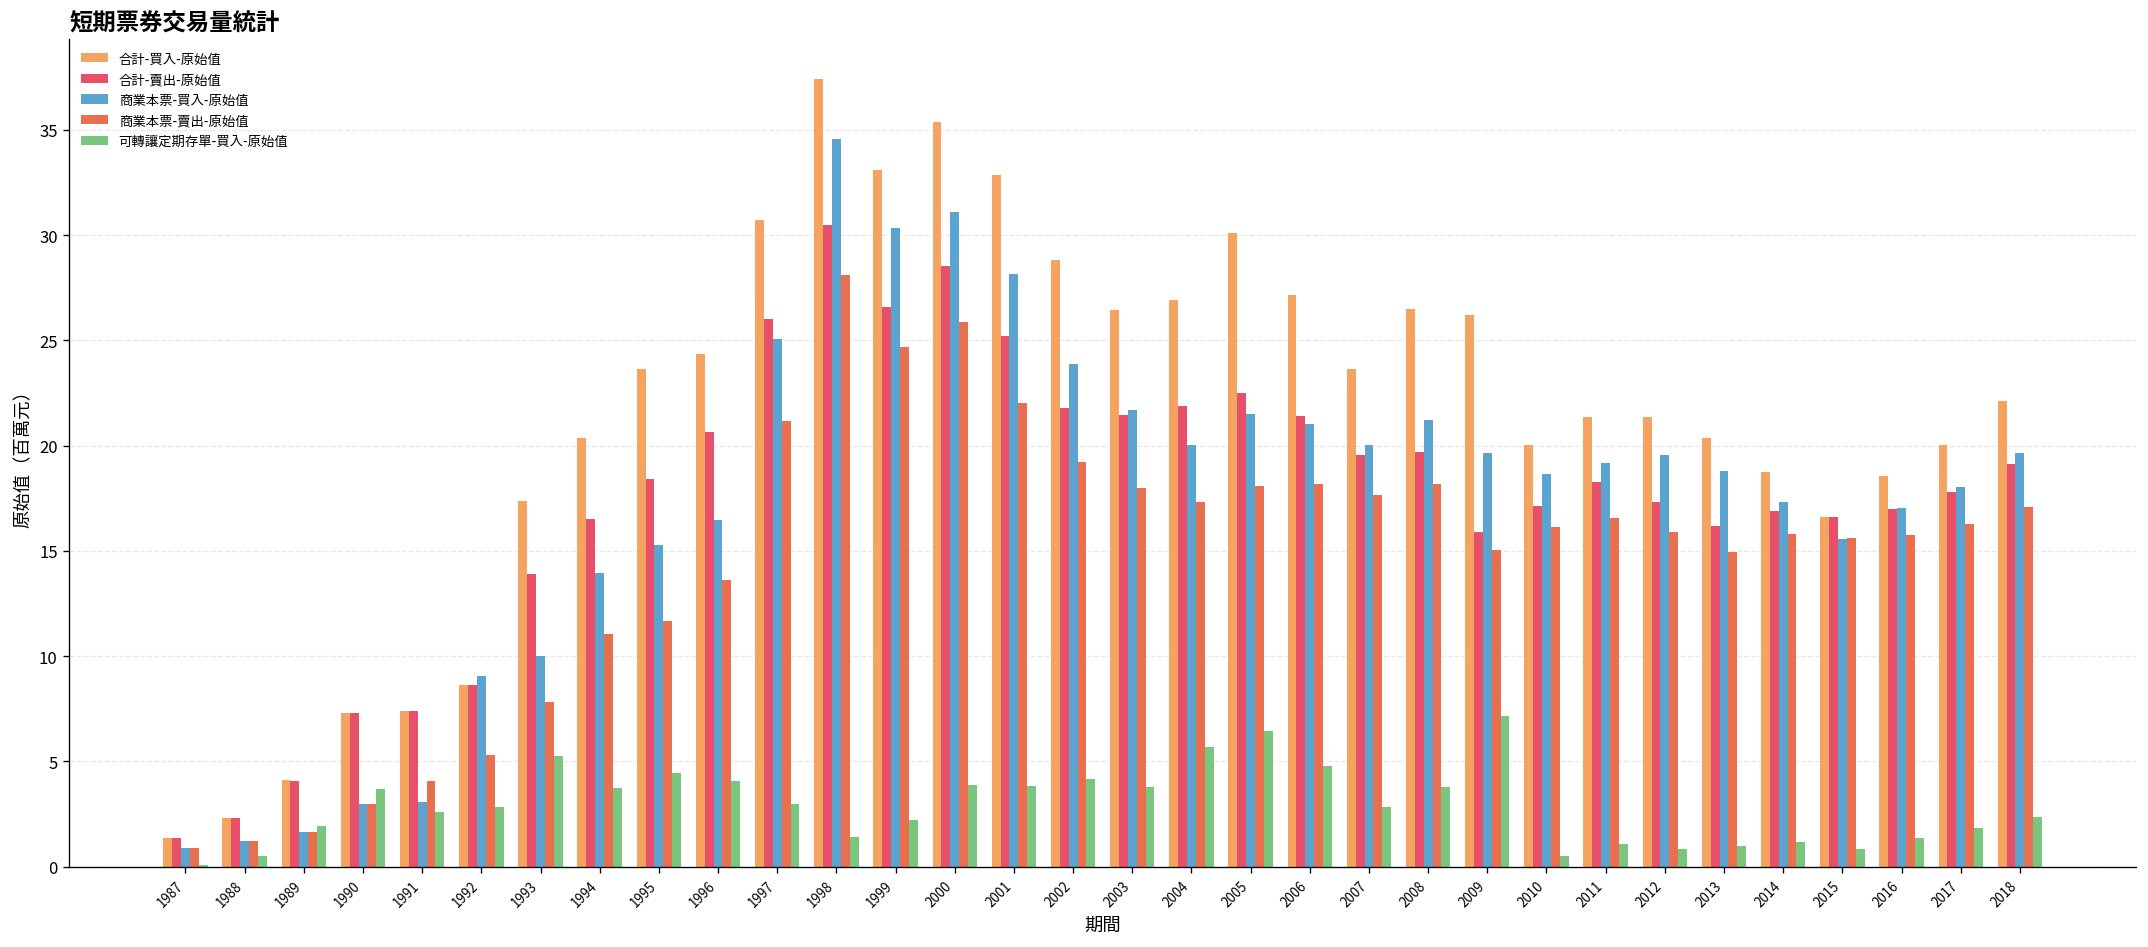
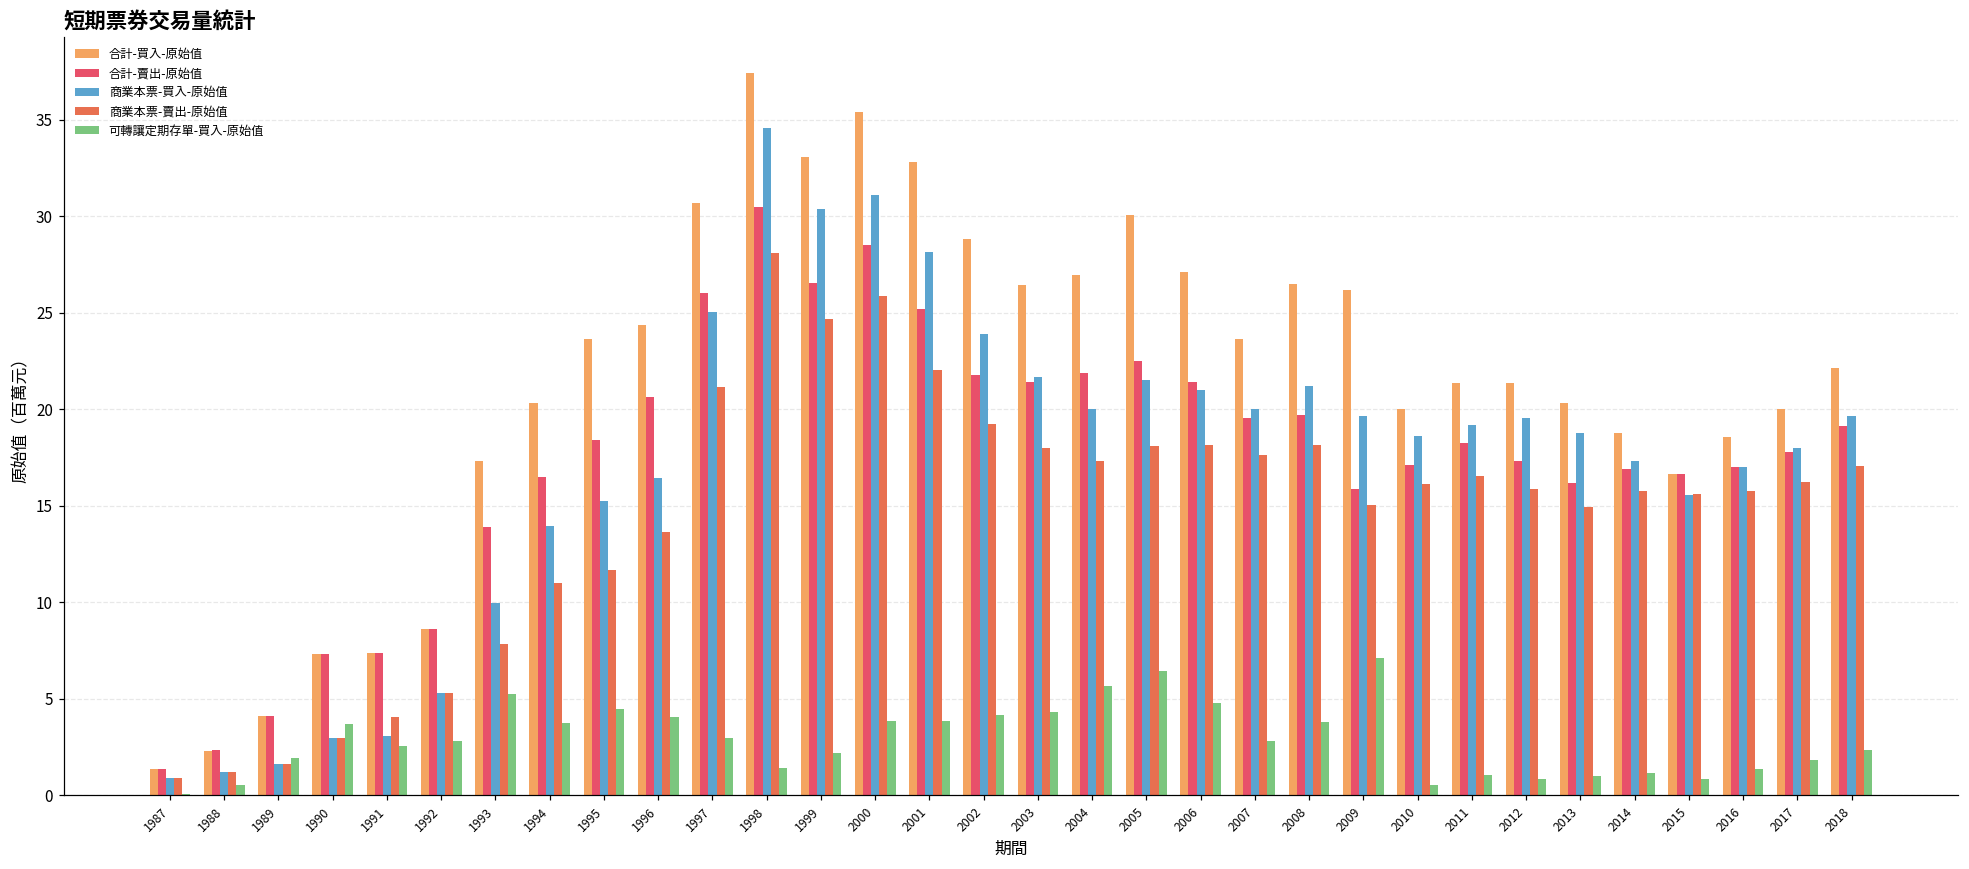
商業本票-買入-原始值, 1992: 9.0 -> 5.3
可轉讓定期存單-買入-原始值, 2003: 3.8 -> 4.3
